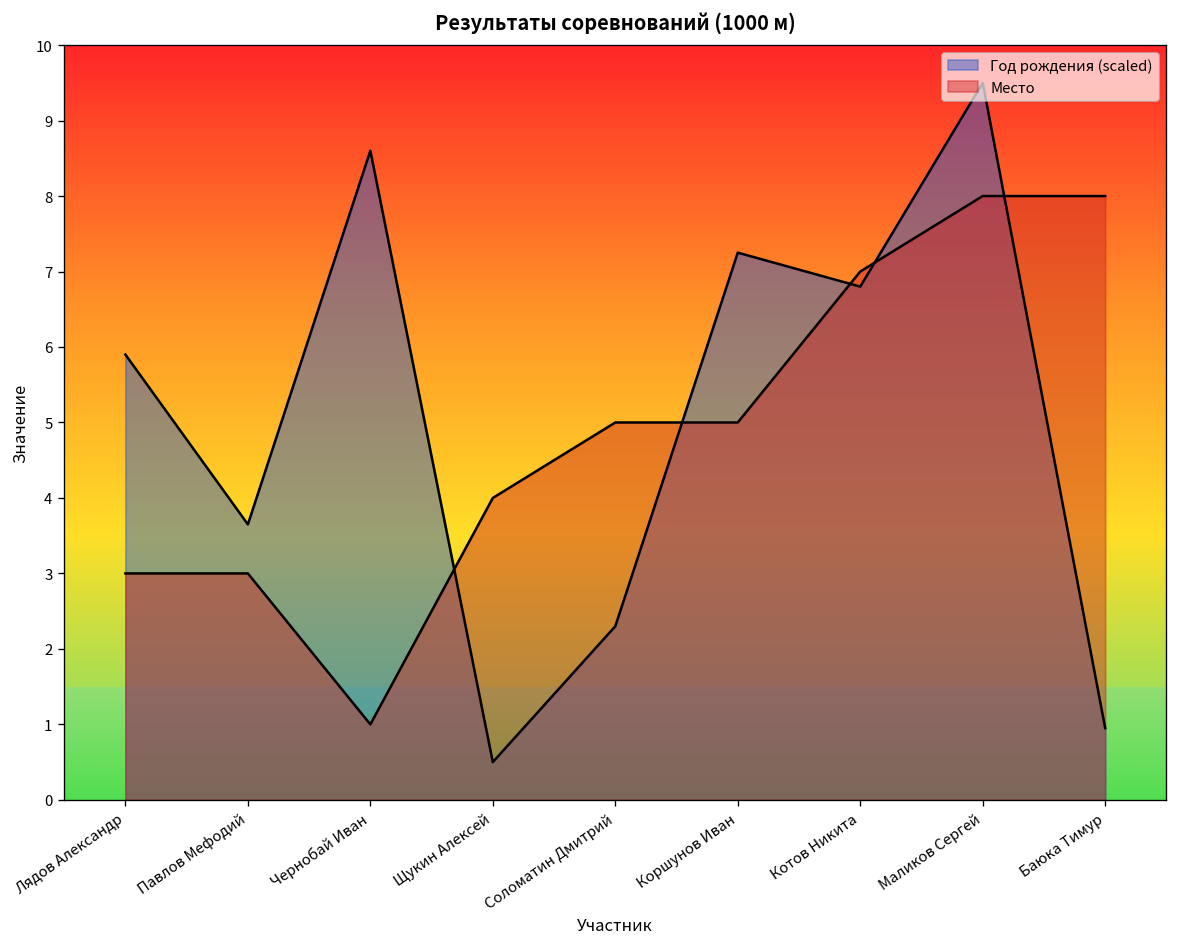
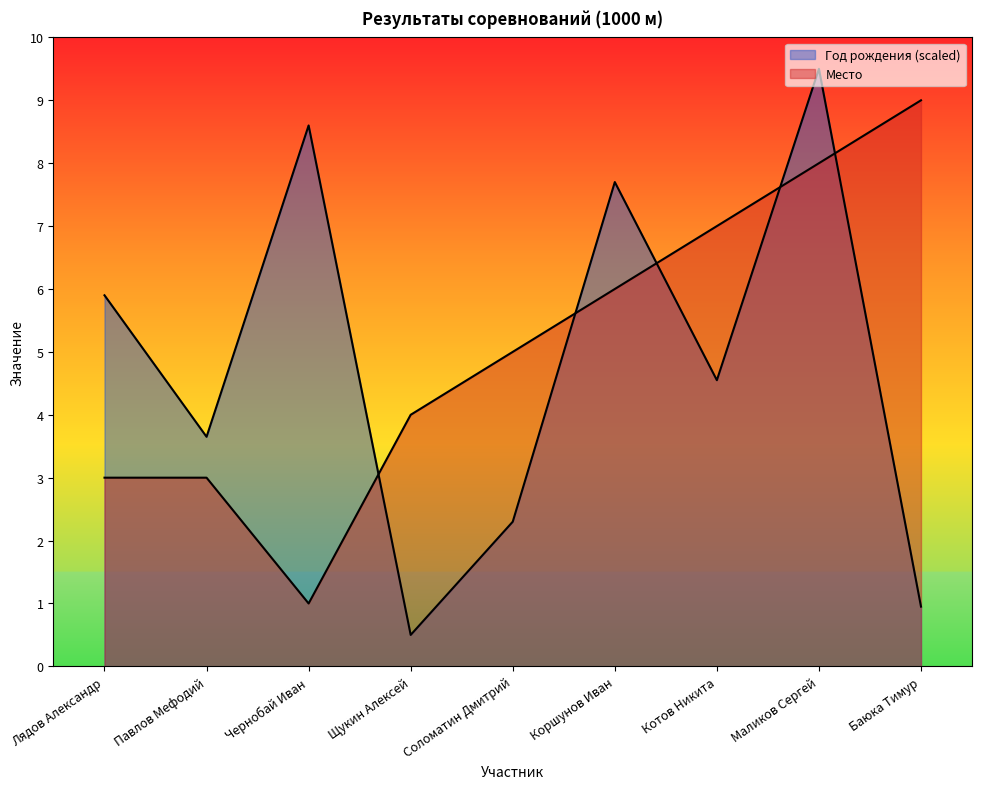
Год рождения (scaled), Коршунов Иван: 7.3 -> 7.7
Место, Коршунов Иван: 5 -> 6
Год рождения (scaled), Котов Никита: 6.8 -> 4.6
Место, Баюка Тимур: 8 -> 9
